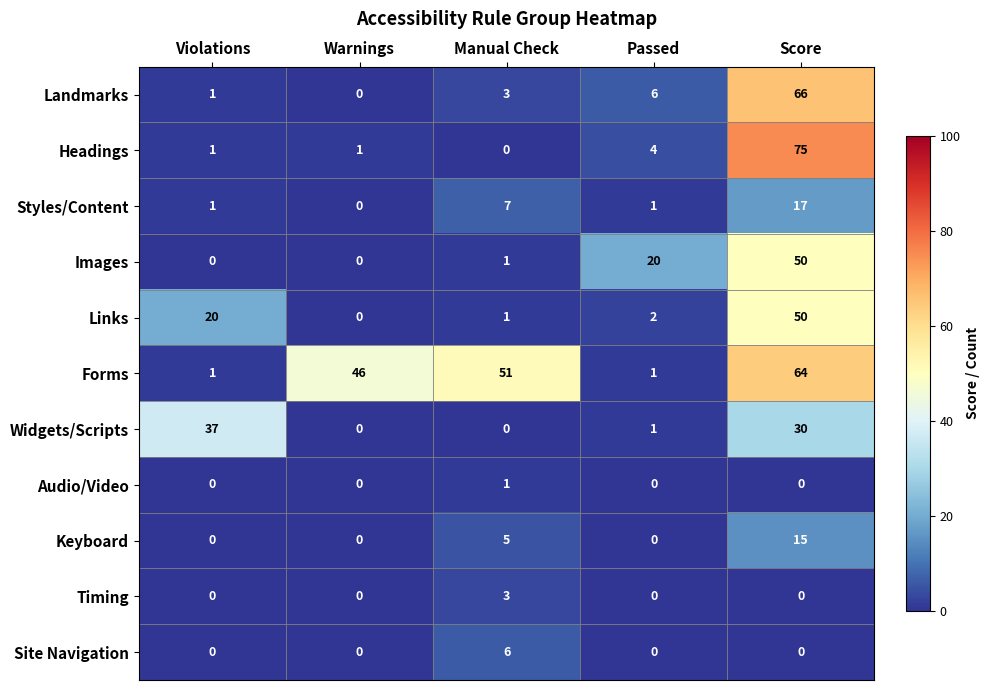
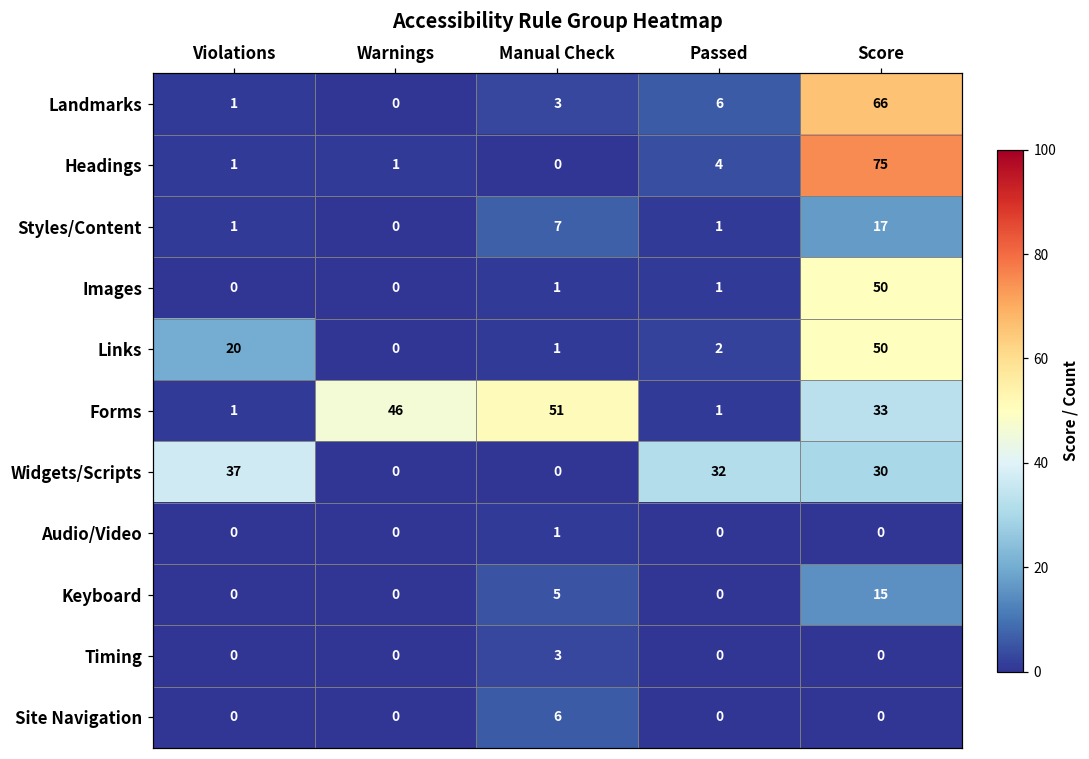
Images, Passed: 20 -> 1
Forms, Score: 64 -> 33
Widgets/Scripts, Passed: 1 -> 32
